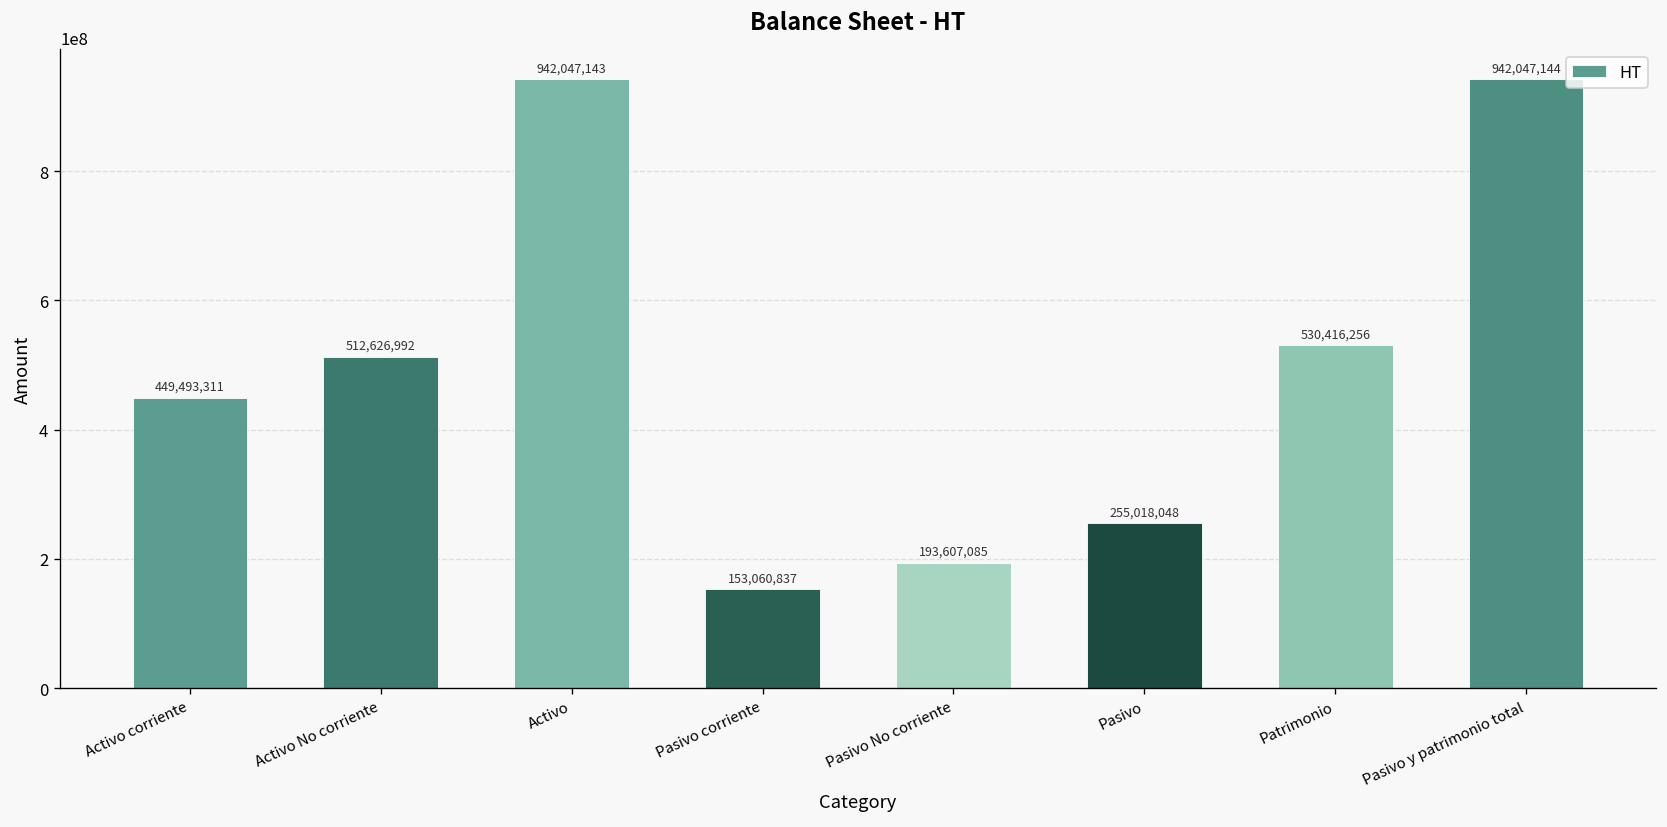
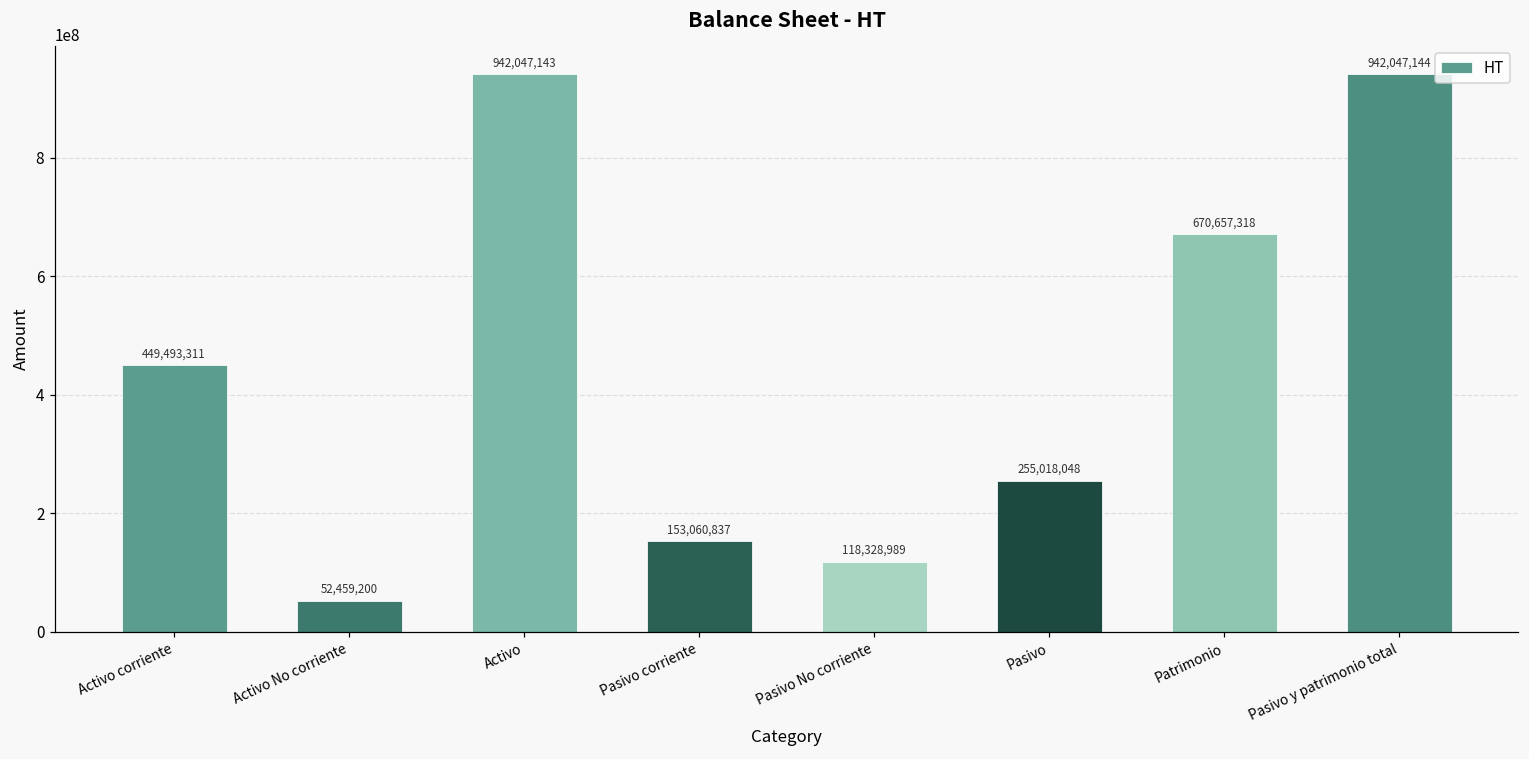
Activo No corriente: 512,626,992 -> 52,459,200
Pasivo No corriente: 193,607,085 -> 118,328,989
Patrimonio: 530,416,256 -> 670,657,318
